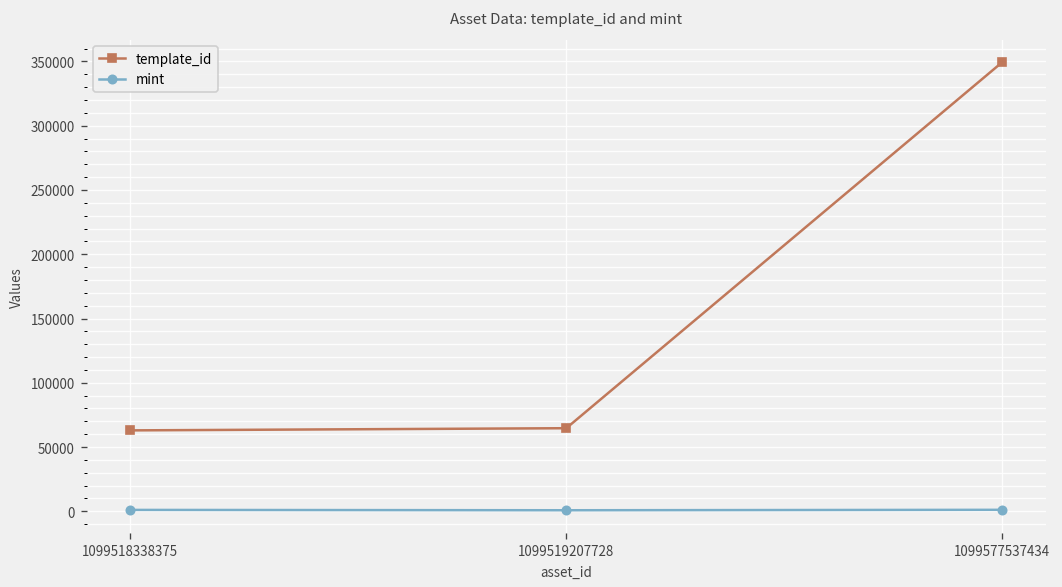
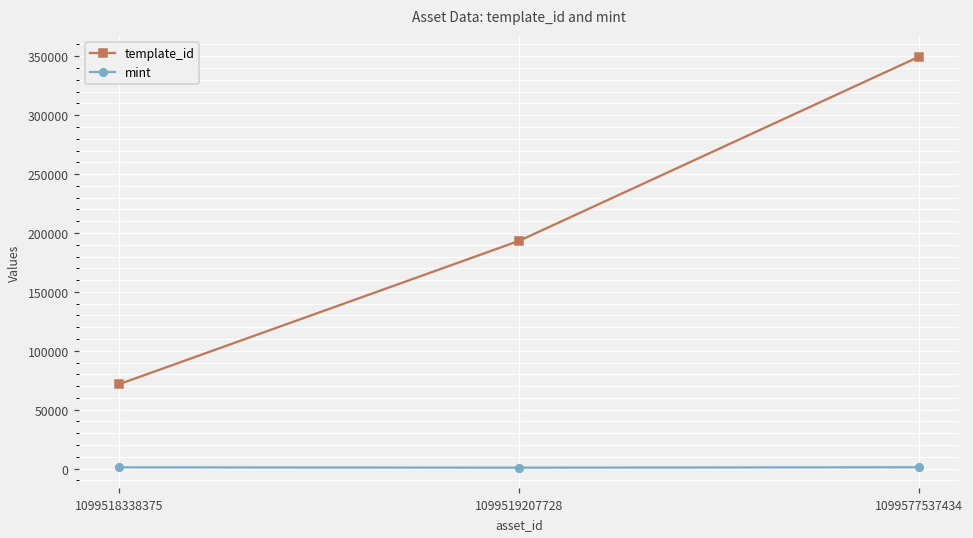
template_id, 1099518338375: 63000 -> 72000
template_id, 1099519207728: 65000 -> 193000
